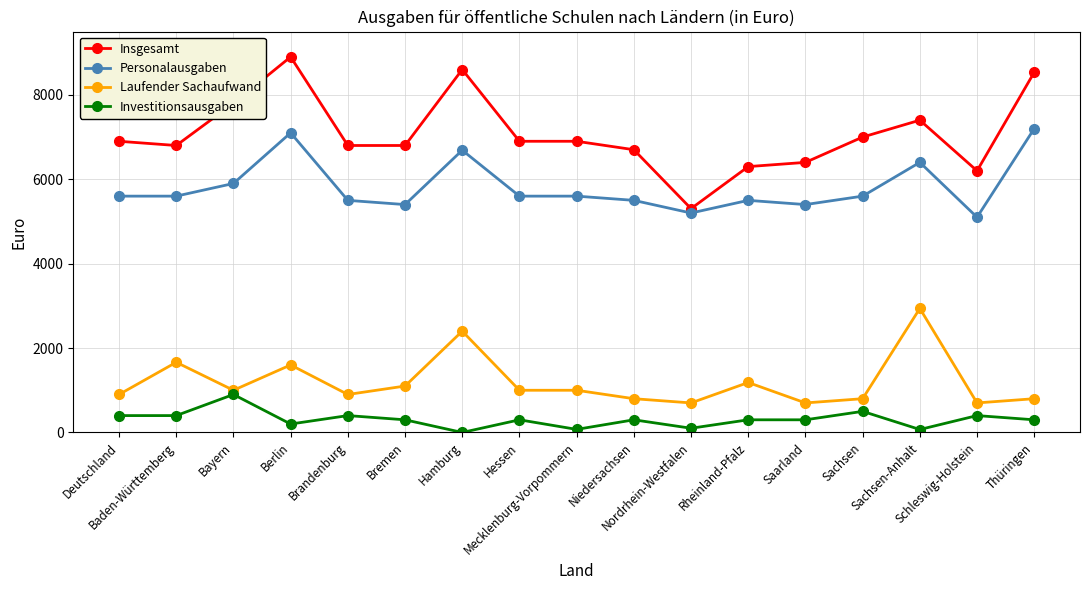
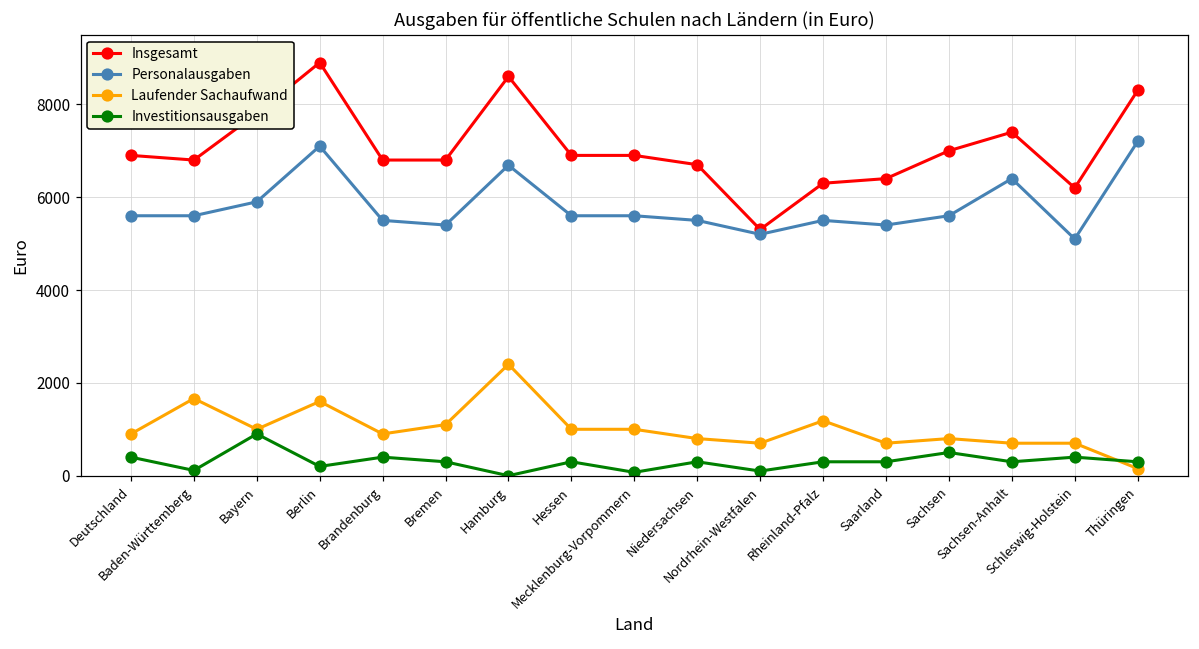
Investitionsausgaben, Baden-Württemberg: 400 -> 100
Laufender Sachaufwand, Sachsen-Anhalt: 2900 -> 700
Investitionsausgaben, Sachsen-Anhalt: 100 -> 300
Insgesamt, Thüringen: 8500 -> 8300
Laufender Sachaufwand, Thüringen: 800 -> 200
